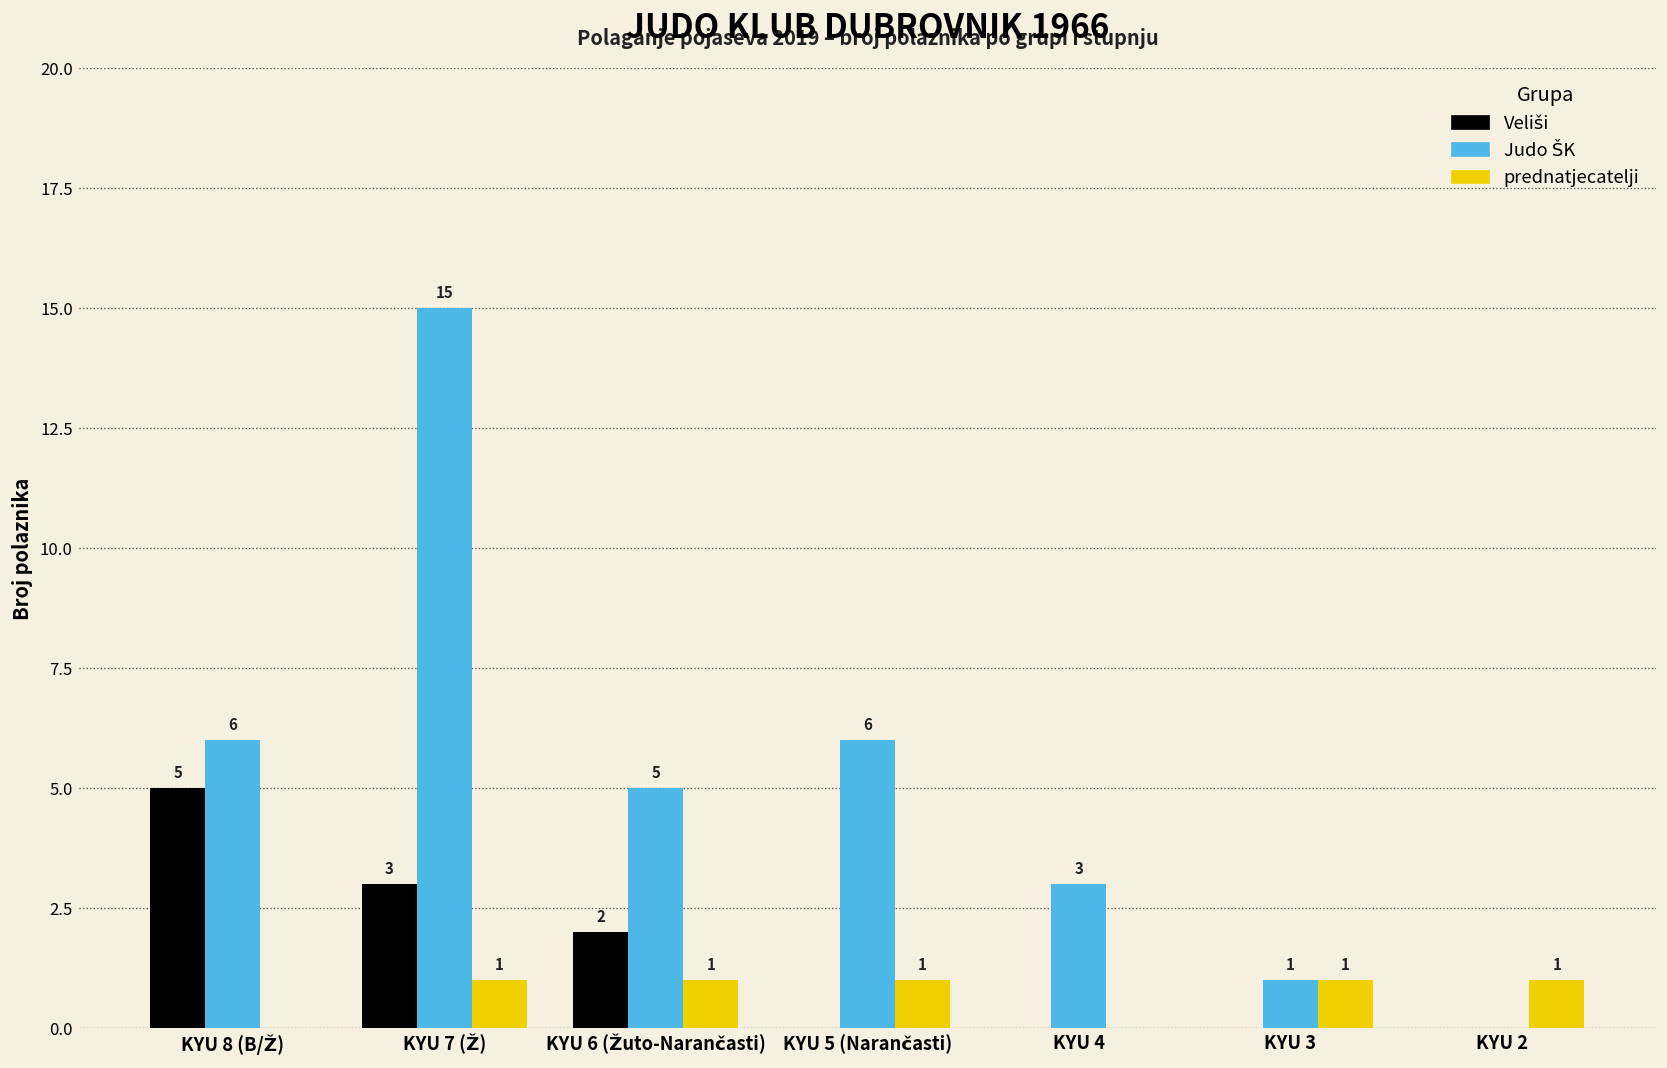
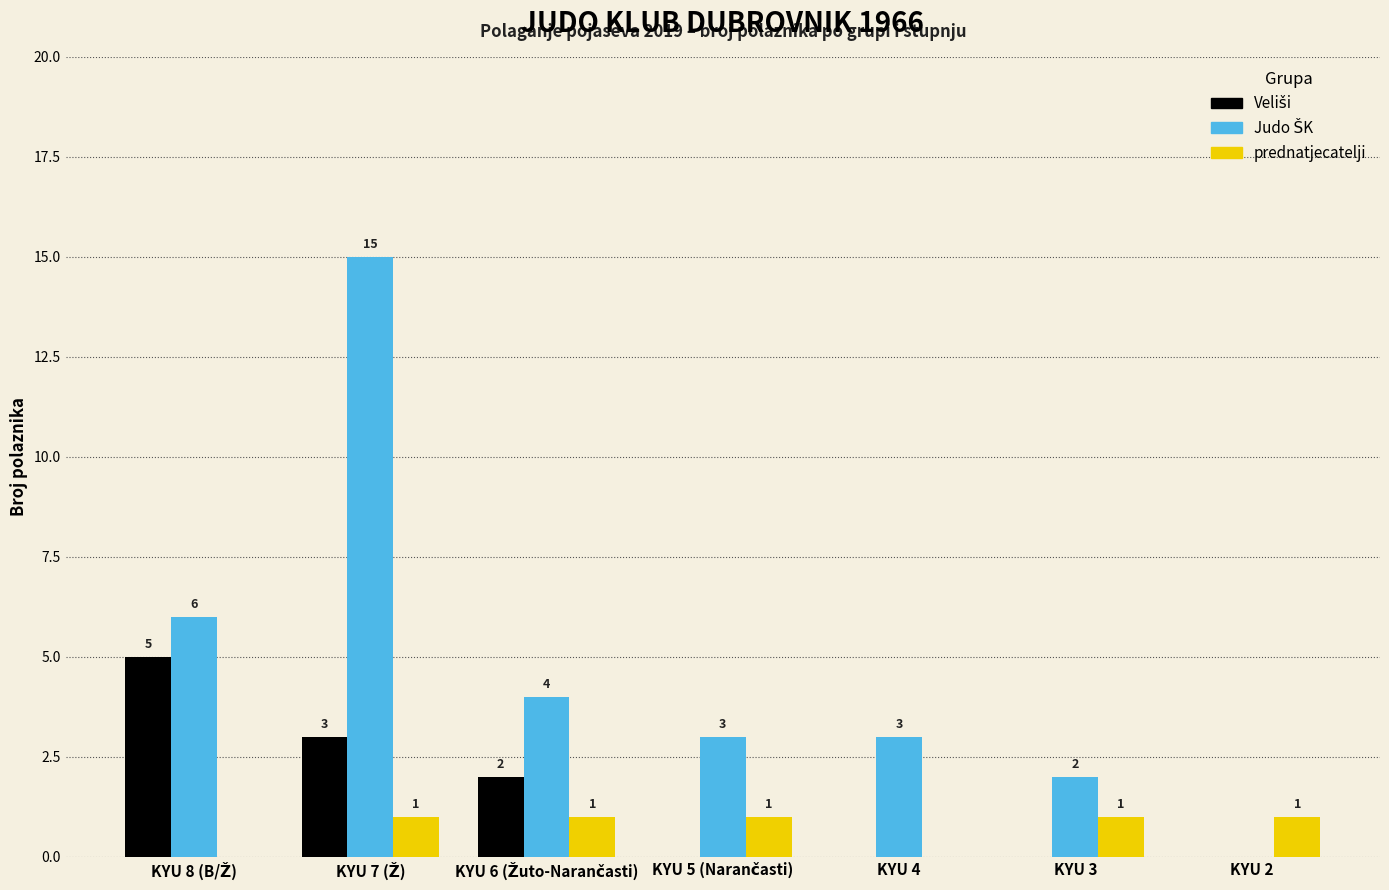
Judo ŠK, KYU 6 (Žuto-Narančasti): 5 -> 4
Judo ŠK, KYU 5 (Narančasti): 6 -> 3
Judo ŠK, KYU 3: 1 -> 2
